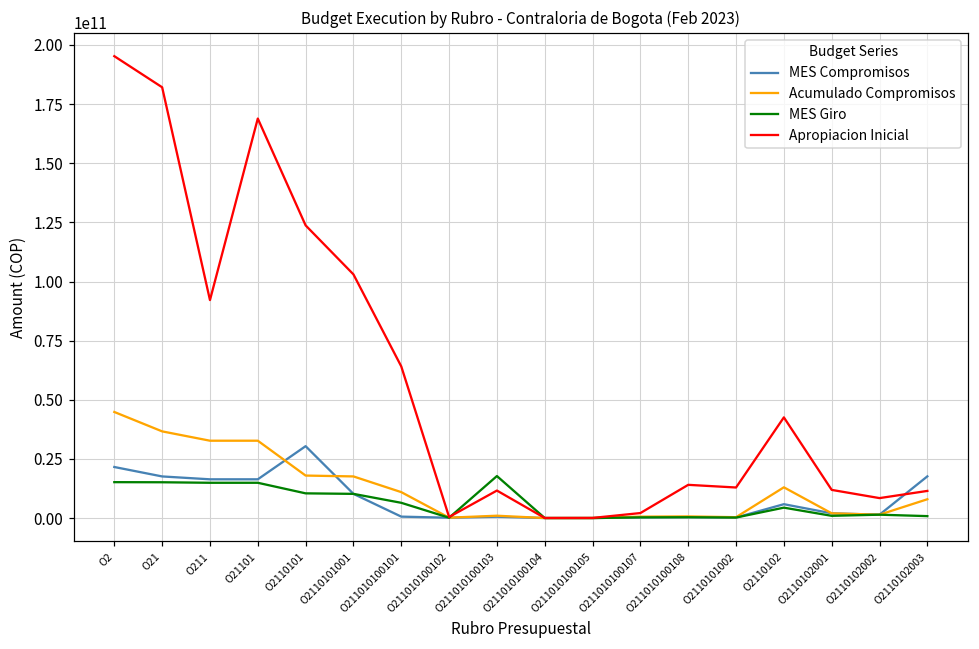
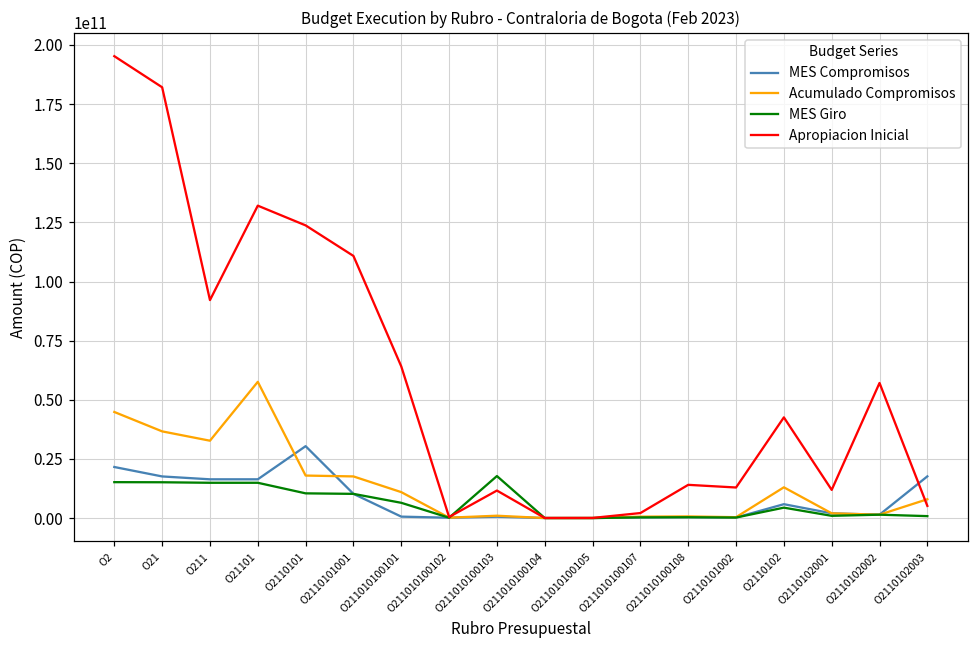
Acumulado Compromisos, O21101: 33000000000 -> 58000000000
Apropiacion Inicial, O21101: 169000000000 -> 132000000000
Apropiacion Inicial, O2110101001: 103000000000 -> 111000000000
Apropiacion Inicial, O2110102002: 8000000000 -> 57000000000
Apropiacion Inicial, O2110102003: 11000000000 -> 5000000000
